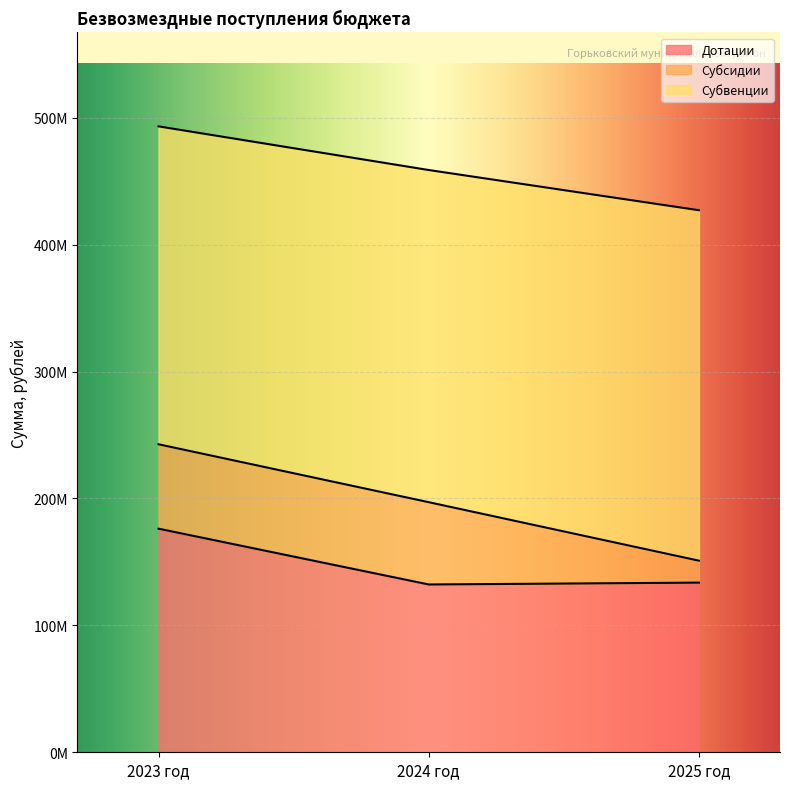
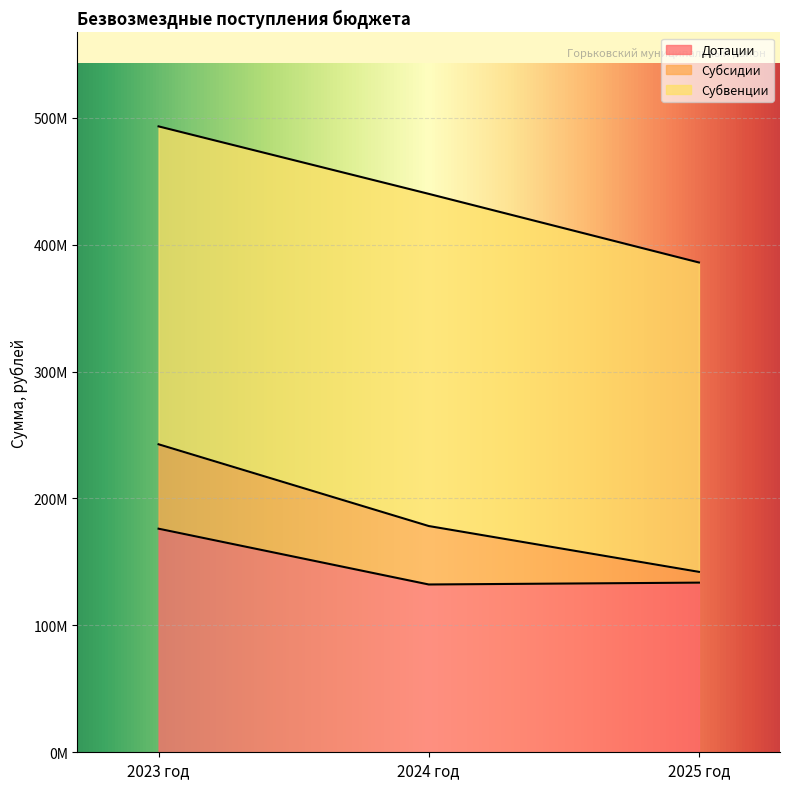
Субсидии, 2024 год: 65000000 -> 46000000
Субсидии, 2025 год: 17000000 -> 8000000
Субвенции, 2025 год: 276000000 -> 244000000
